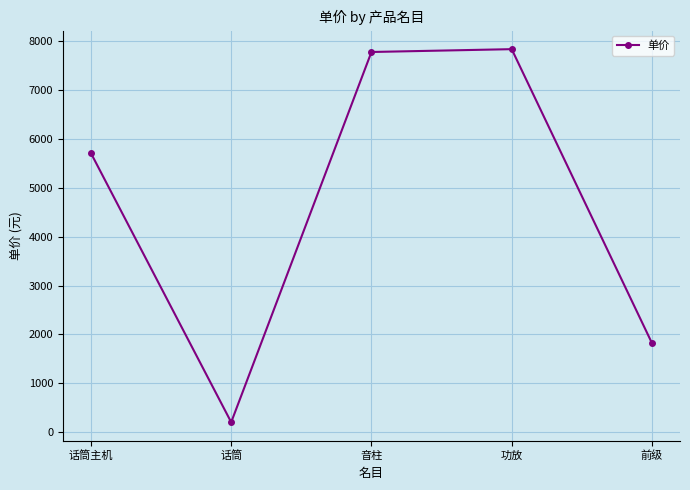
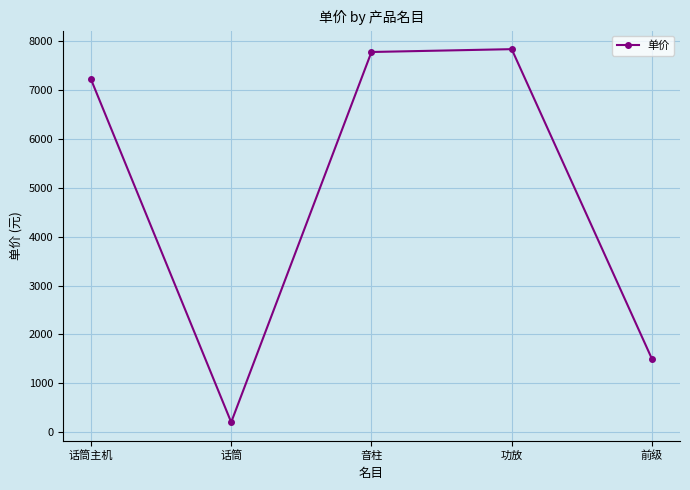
话筒主机: 5700 -> 7200
前级: 1800 -> 1500
